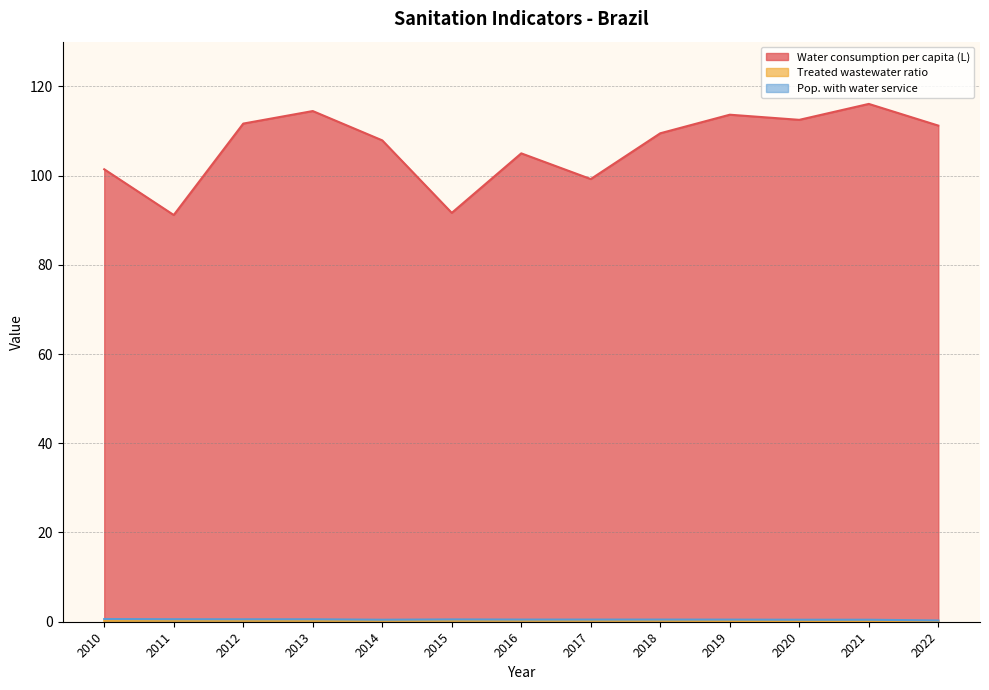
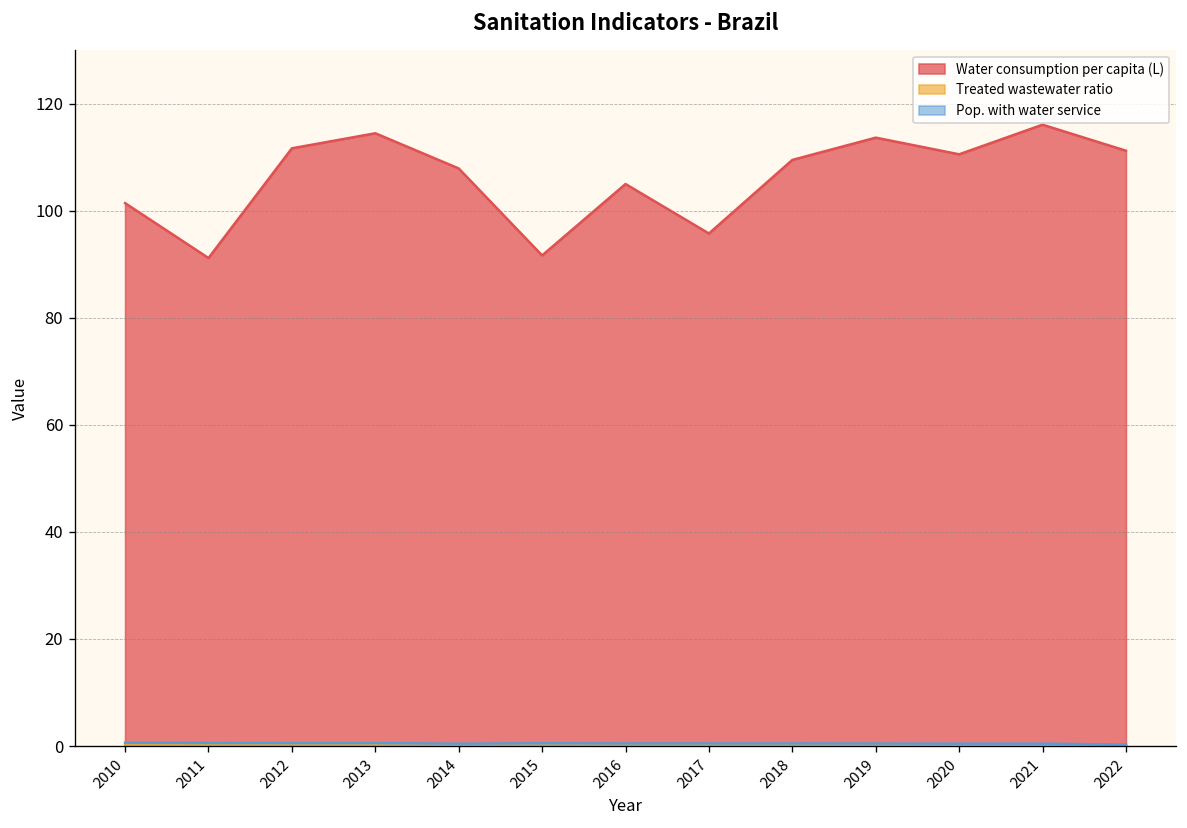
Water consumption per capita (L), 2017: 99 -> 96
Water consumption per capita (L), 2020: 112 -> 111
